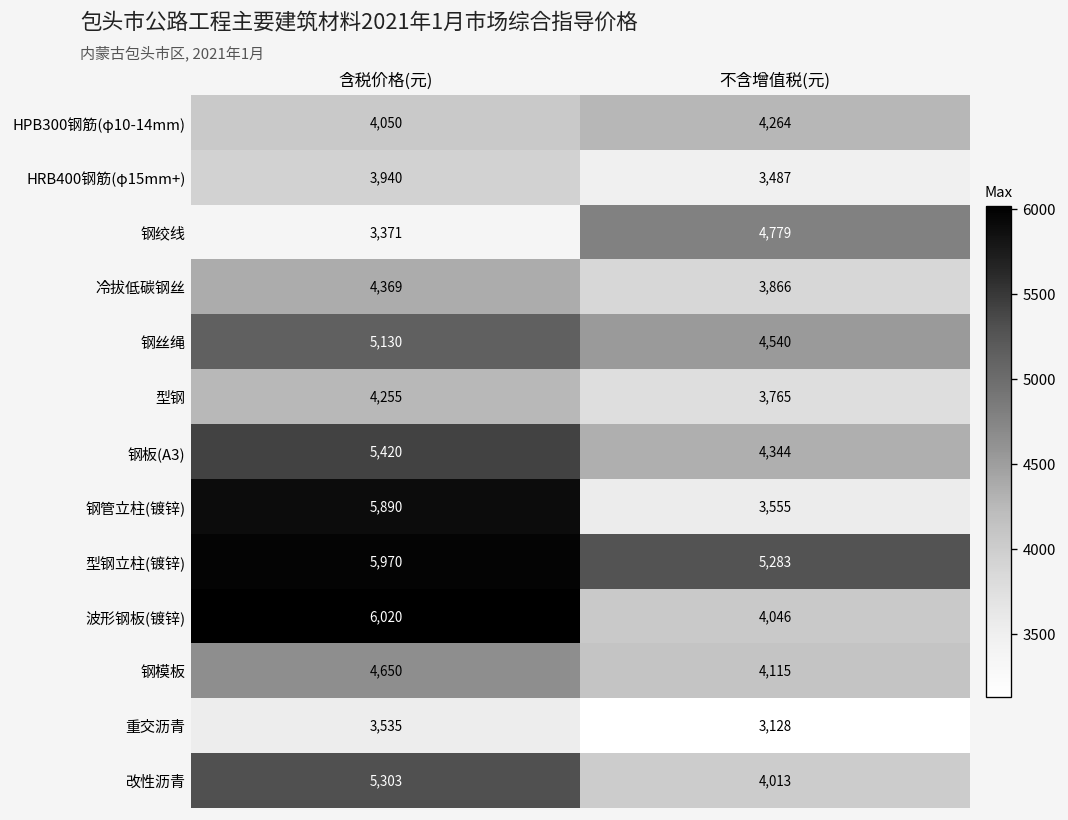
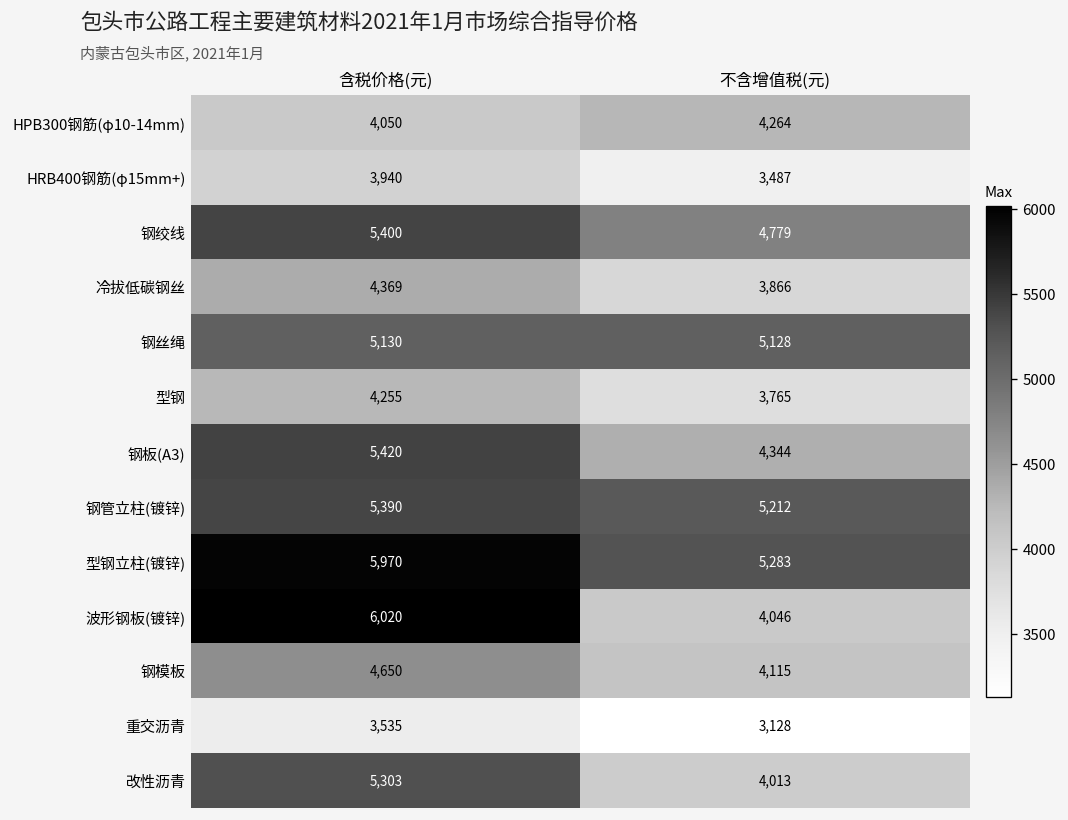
钢绞线, 含税价格(元): 3,371 -> 5,400
钢丝绳, 不含增值税(元): 4,540 -> 5,128
钢管立柱(镀锌), 含税价格(元): 5,890 -> 5,390
钢管立柱(镀锌), 不含增值税(元): 3,555 -> 5,212
